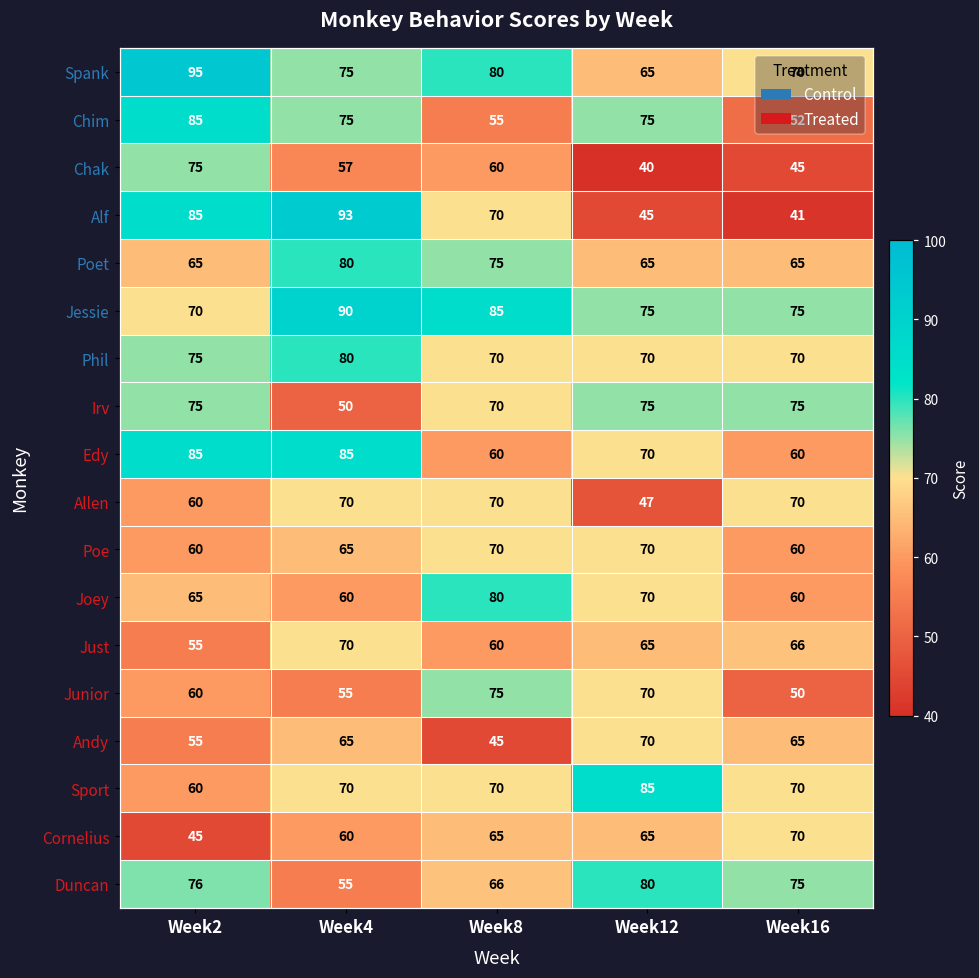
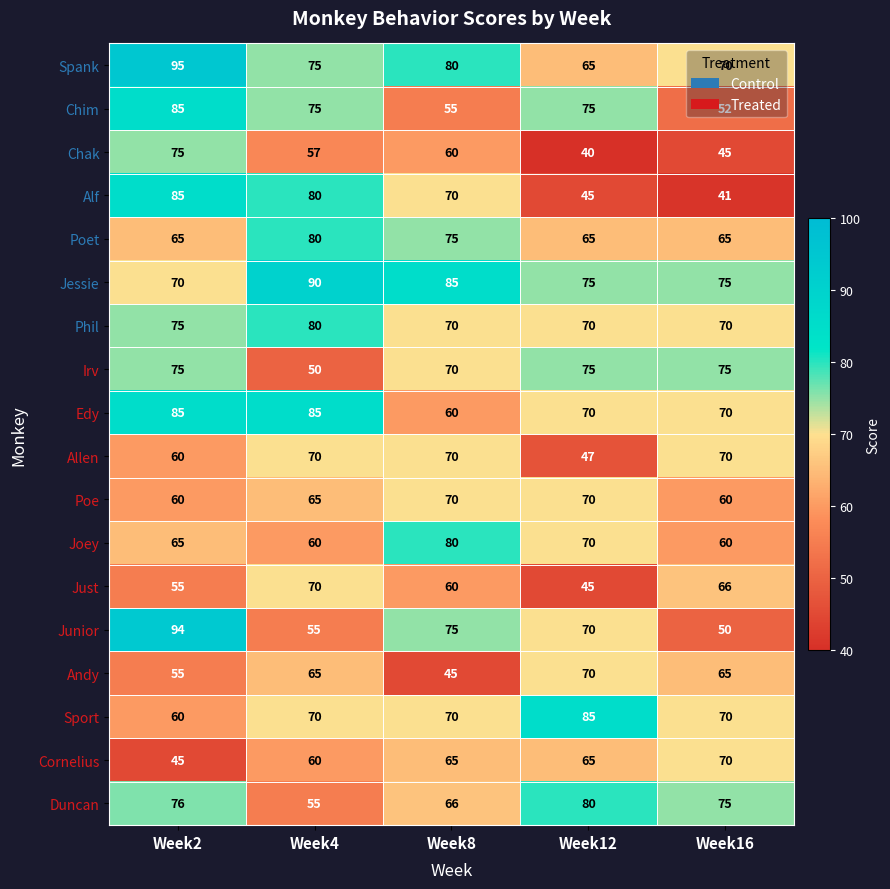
Alf, Week4: 93 -> 80
Edy, Week16: 60 -> 70
Just, Week12: 65 -> 45
Junior, Week2: 60 -> 94
